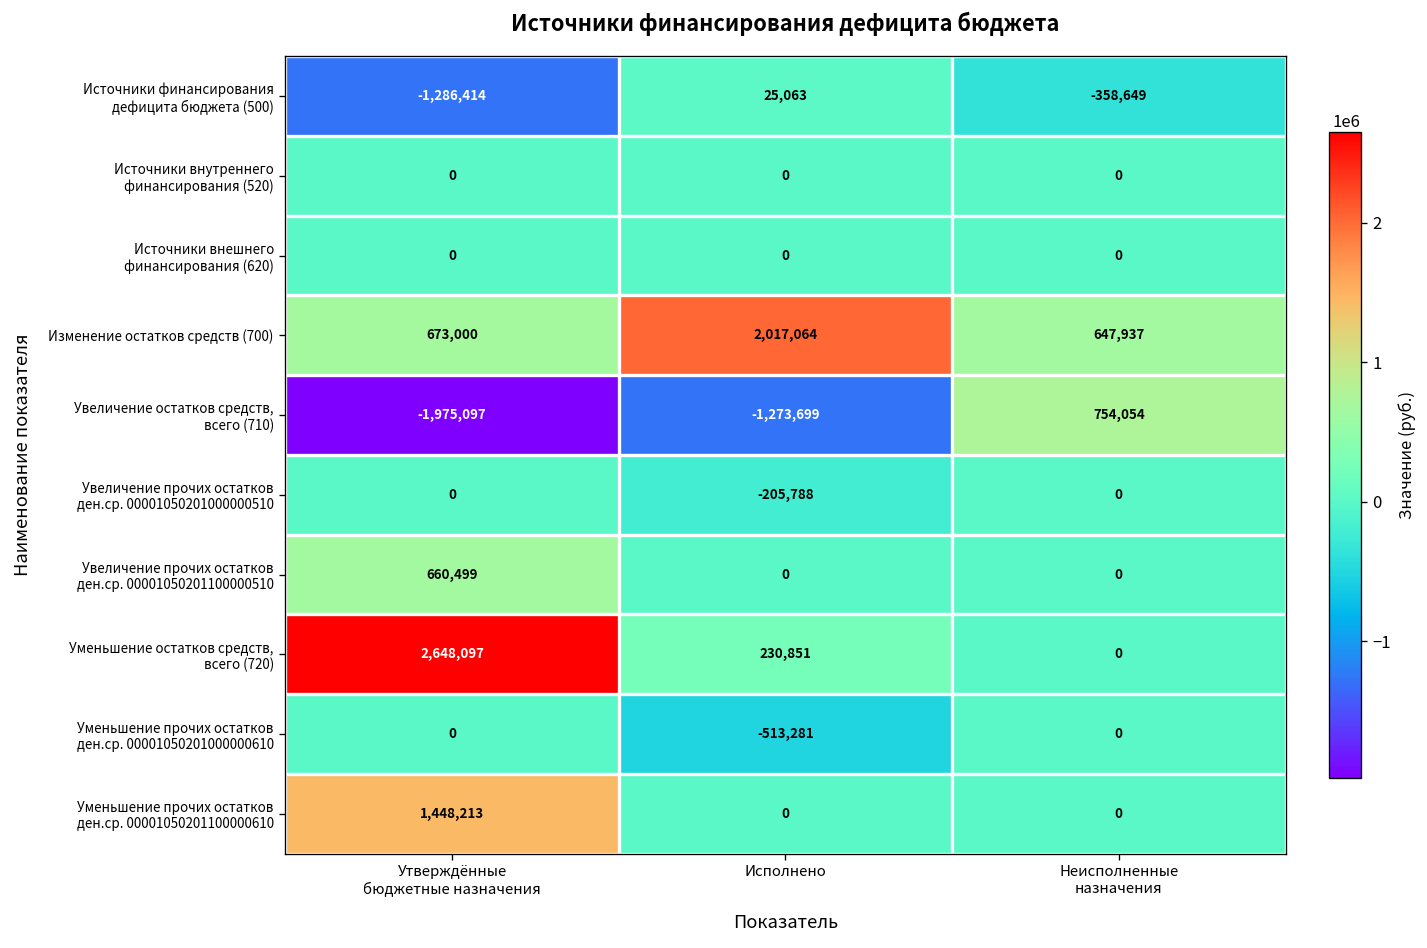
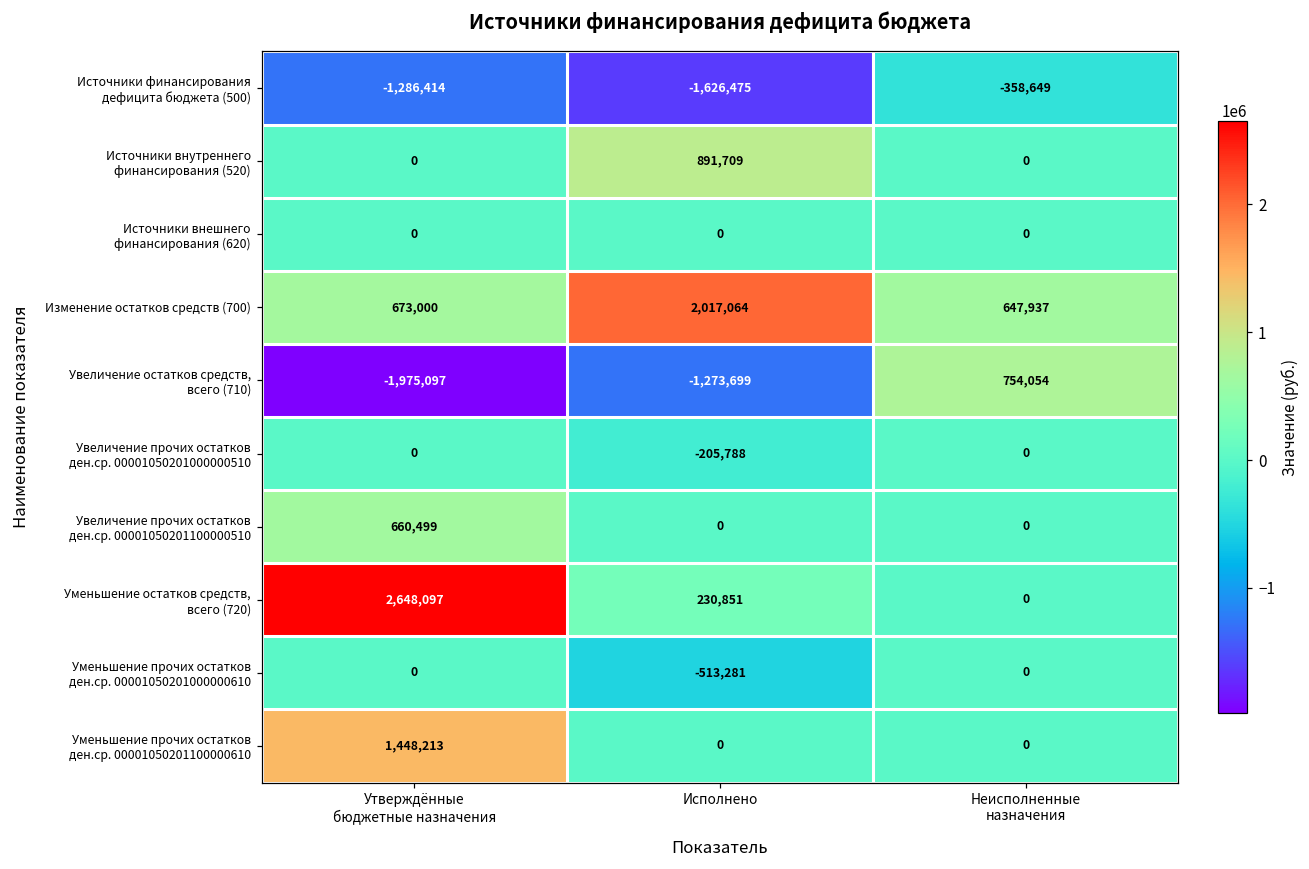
Источники финансирования дефицита бюджета (500), Исполнено: 25,063 -> -1,626,475
Источники внутреннего финансирования (520), Исполнено: 0 -> 891,709
